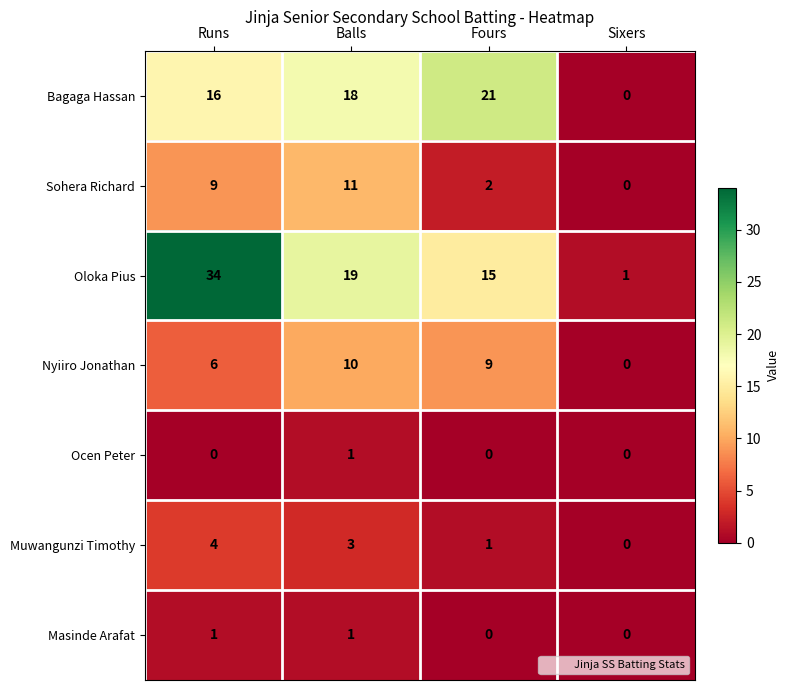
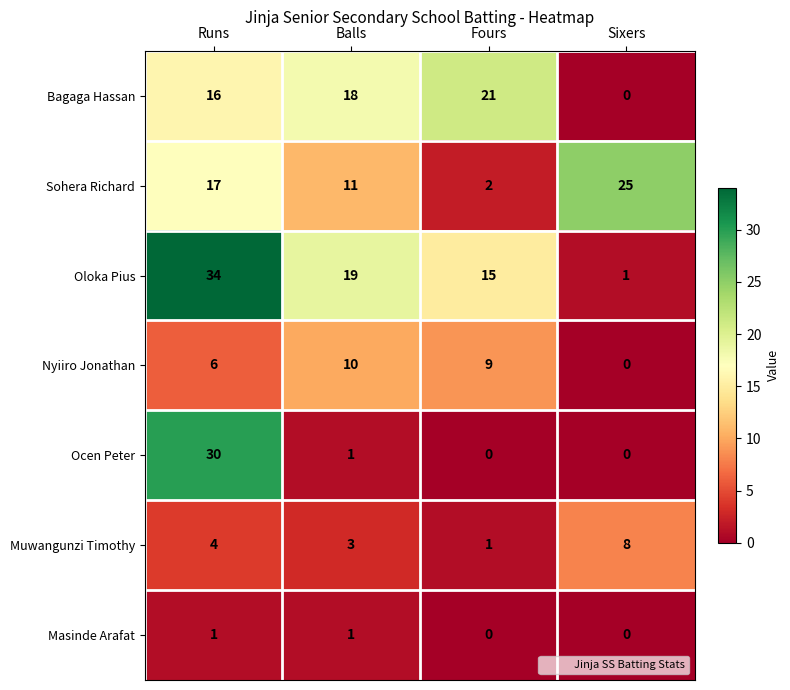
Sohera Richard, Runs: 9 -> 17
Sohera Richard, Sixers: 0 -> 25
Ocen Peter, Runs: 0 -> 30
Muwangunzi Timothy, Sixers: 0 -> 8
